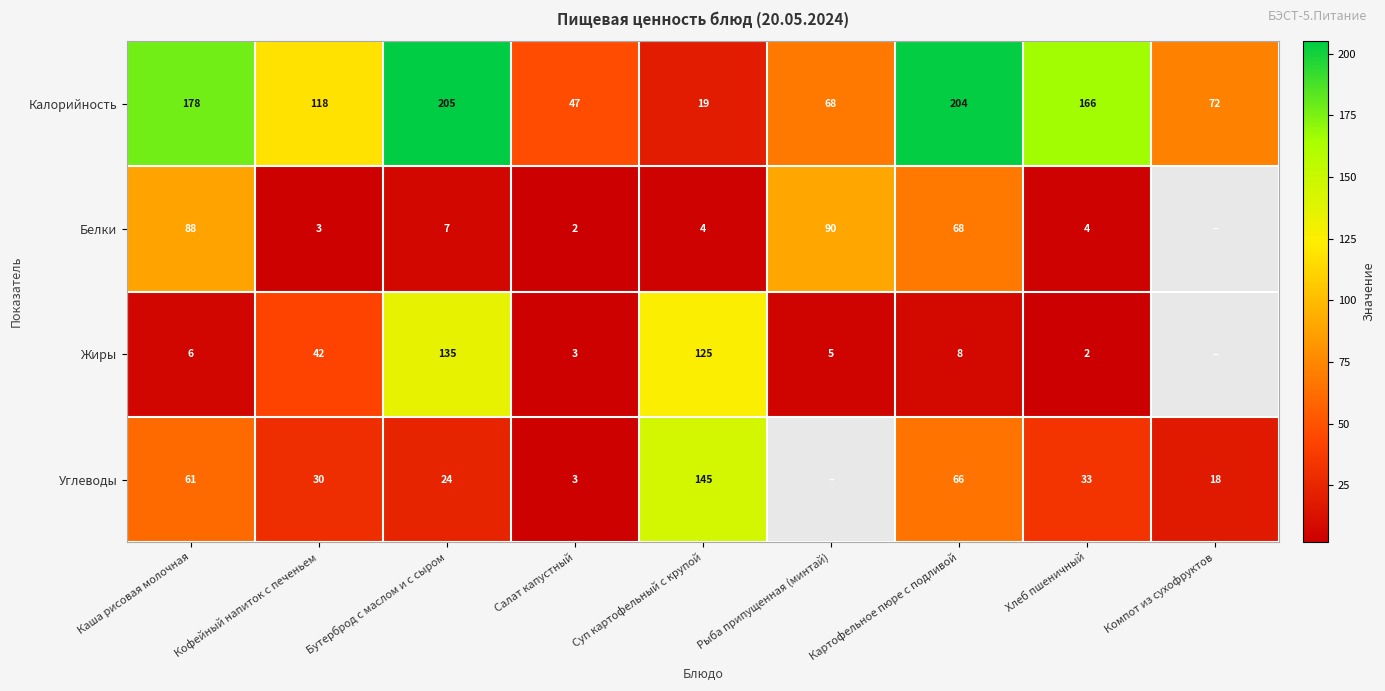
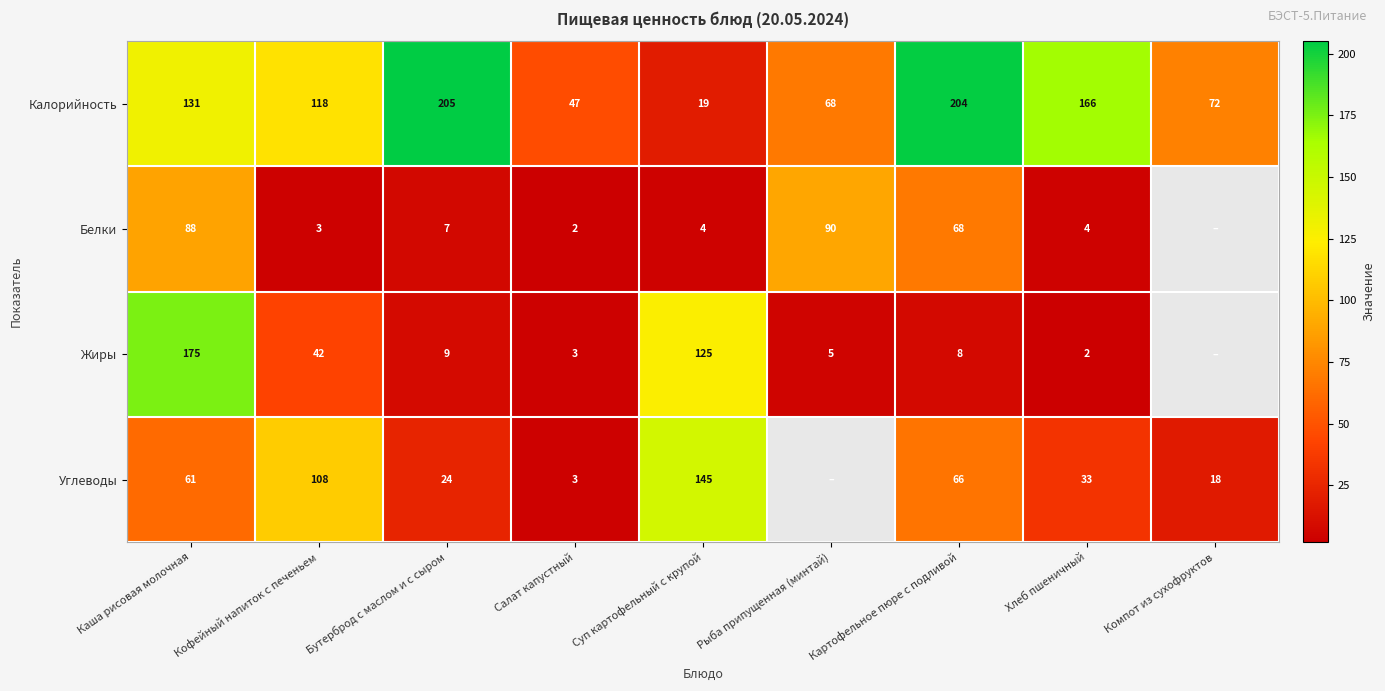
Калорийность, Каша рисовая молочная: 178 -> 131
Жиры, Каша рисовая молочная: 6 -> 175
Жиры, Бутерброд с маслом и с сыром: 135 -> 9
Углеводы, Кофейный напиток с печеньем: 30 -> 108
